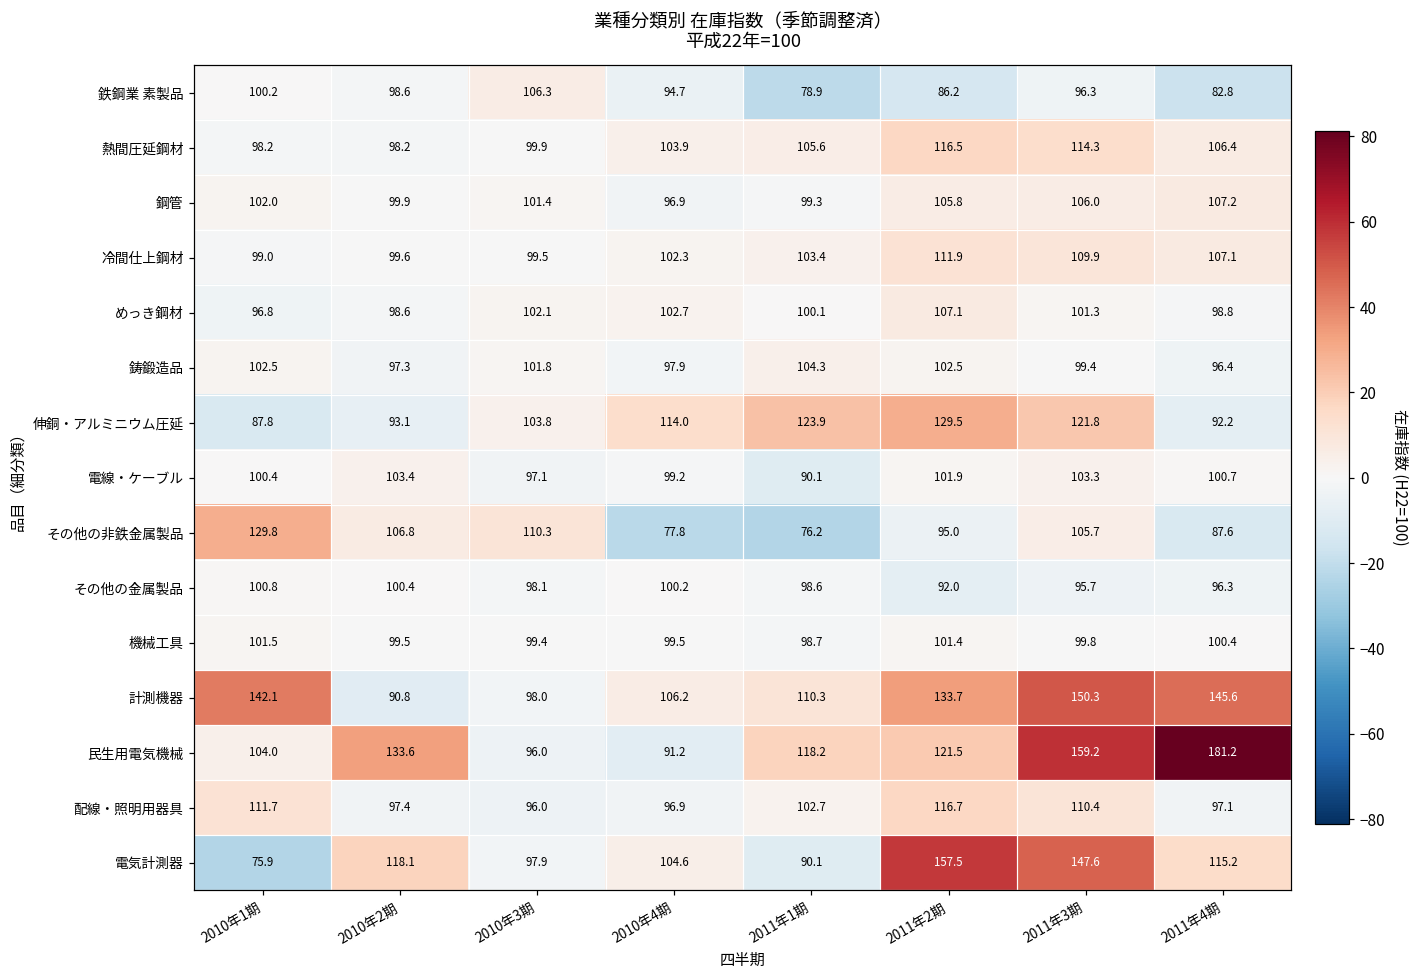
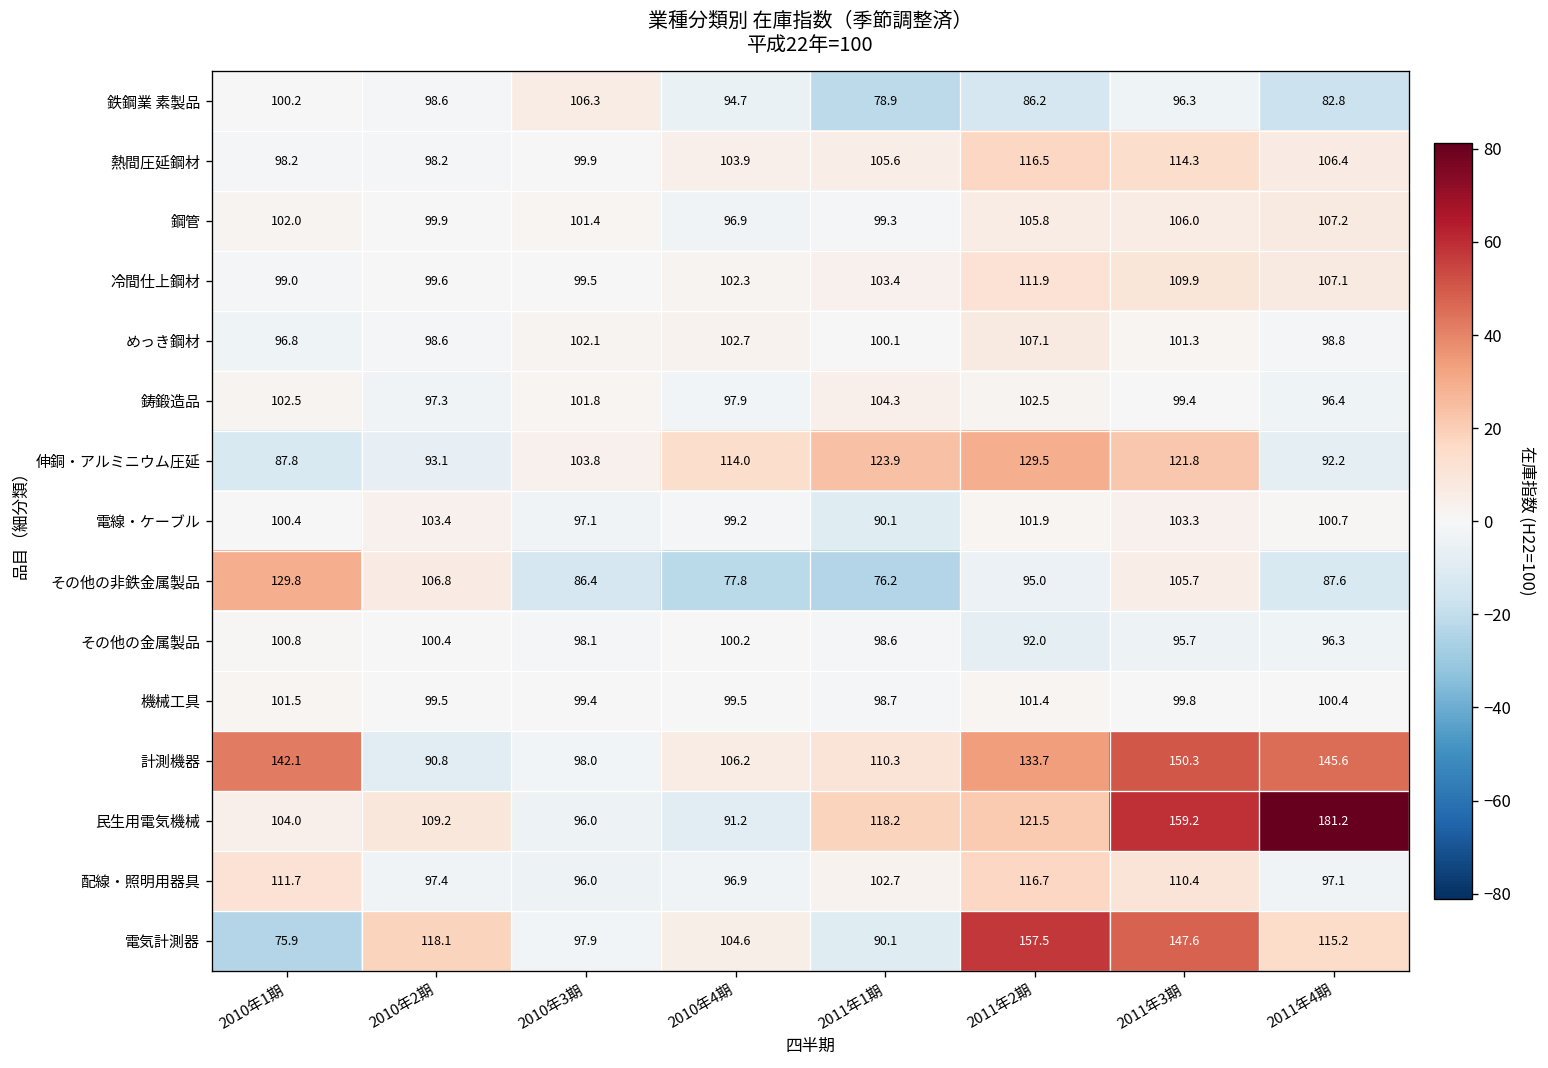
その他の非鉄金属製品, 2010年3期: 110.3 -> 86.4
民生用電気機械, 2010年2期: 133.6 -> 109.2
